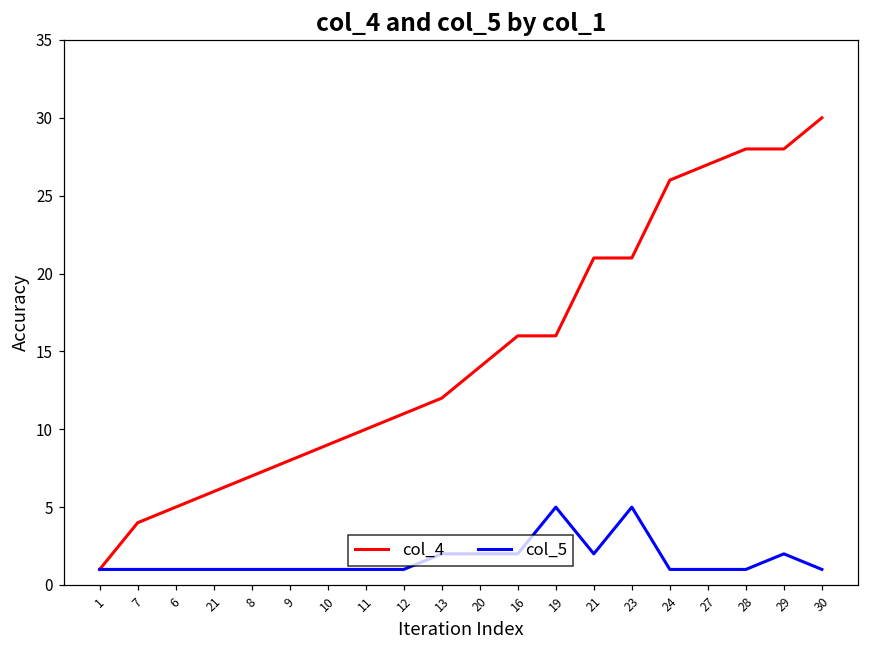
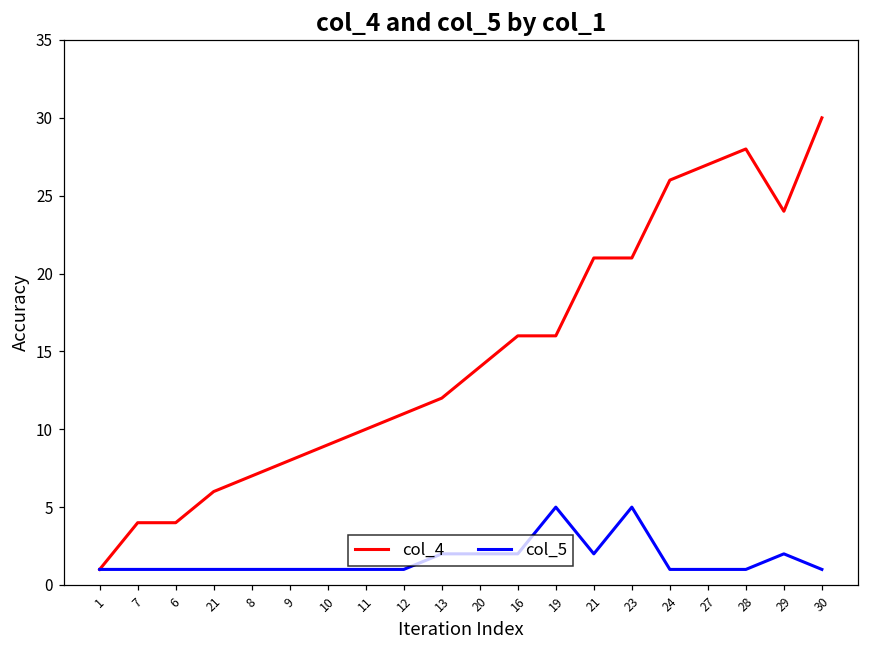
col_4, 6: 5 -> 4
col_4, 29: 28 -> 24
